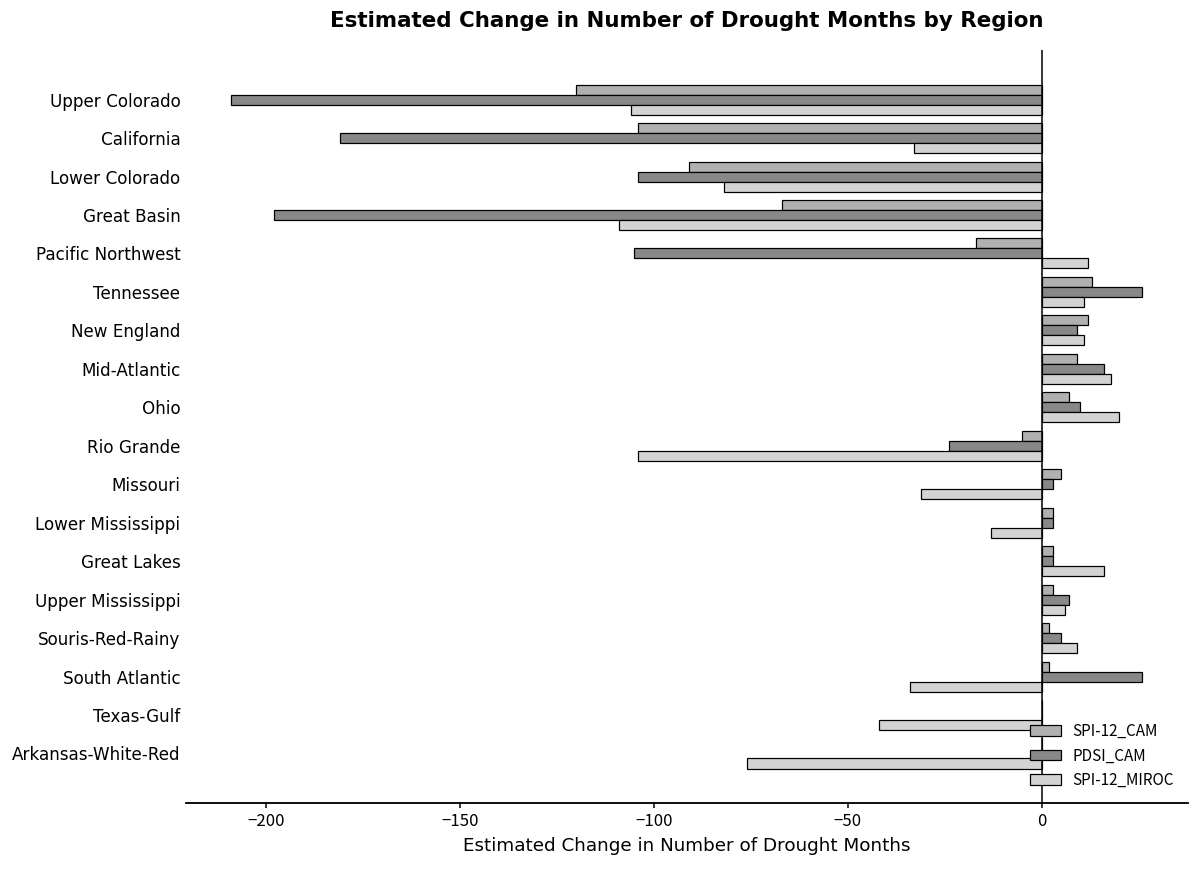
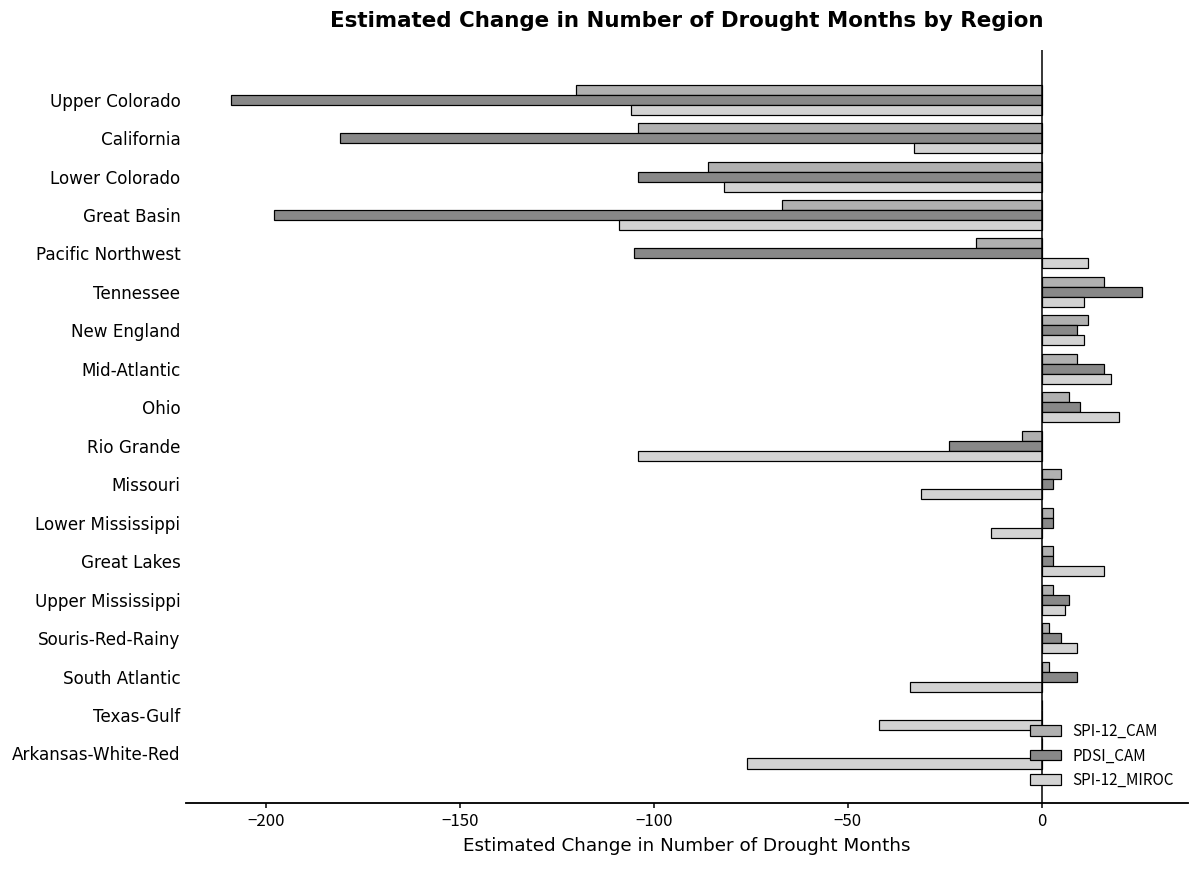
SPI-12_CAM, Lower Colorado: -91 -> -86
SPI-12_CAM, Tennessee: 13 -> 16
PDSI_CAM, South Atlantic: 26 -> 9
